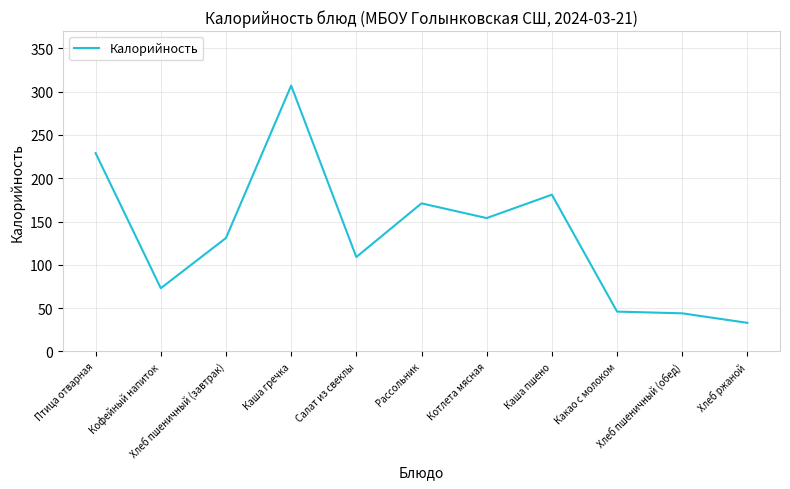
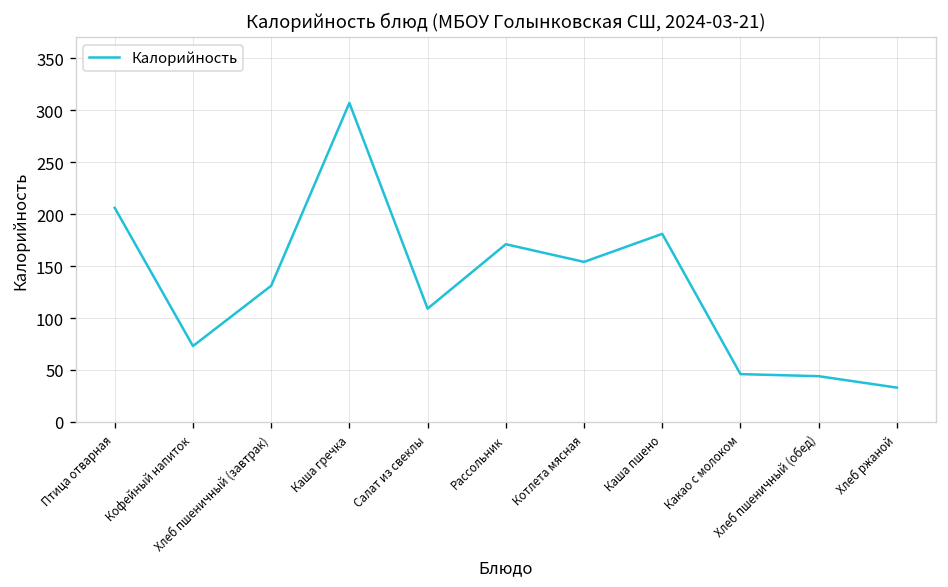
Птица отварная: 230 -> 210
